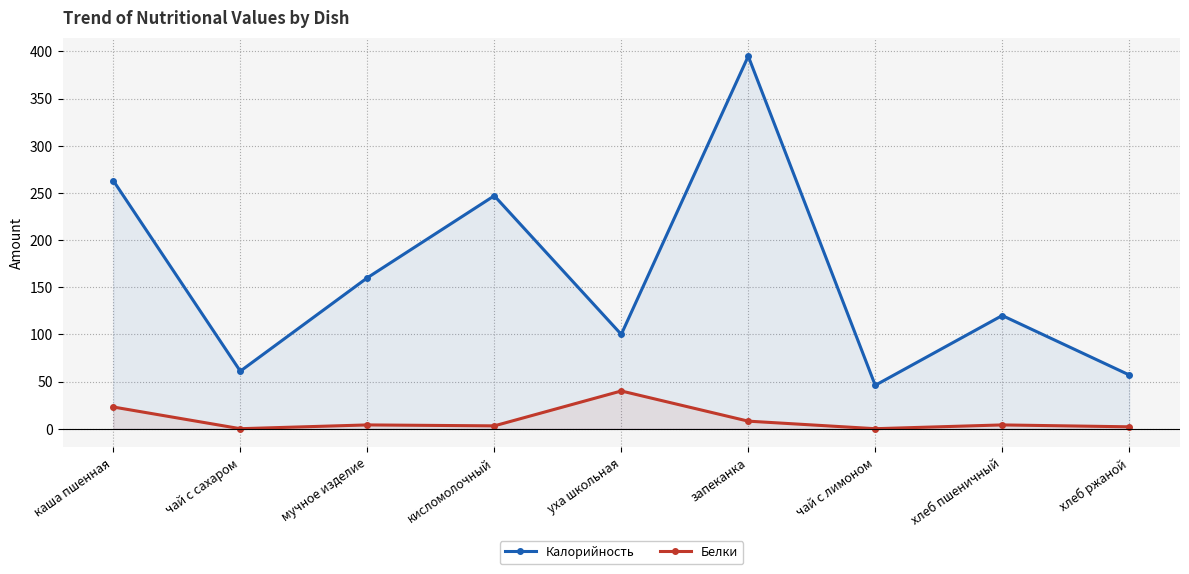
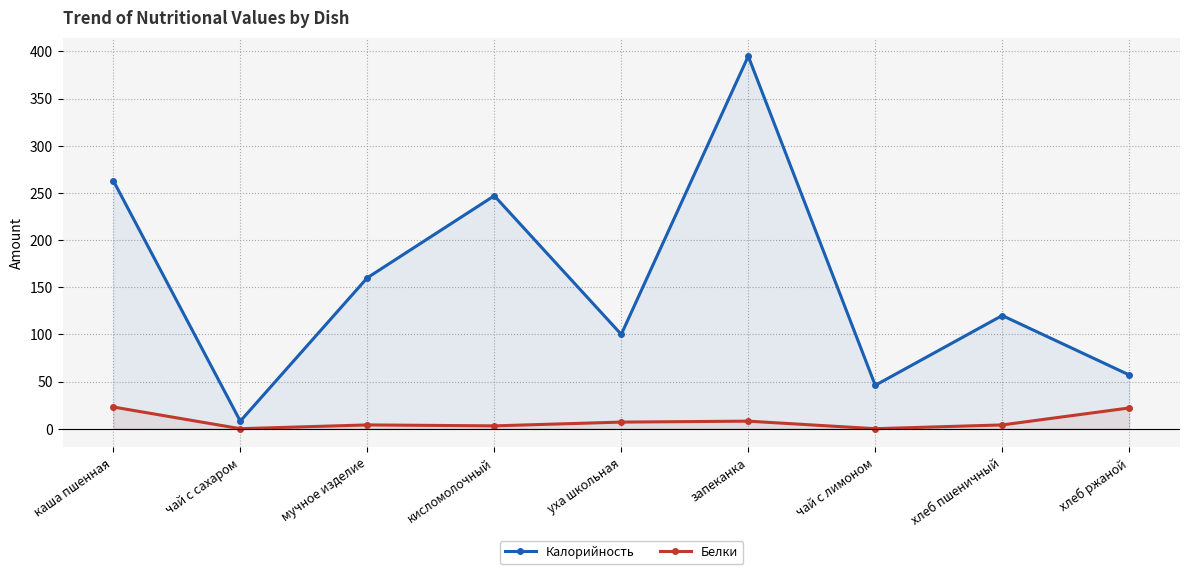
Калорийность, чай с сахаром: 60 -> 10
Белки, уха школьная: 40 -> 10
Белки, хлеб ржаной: 0 -> 20
